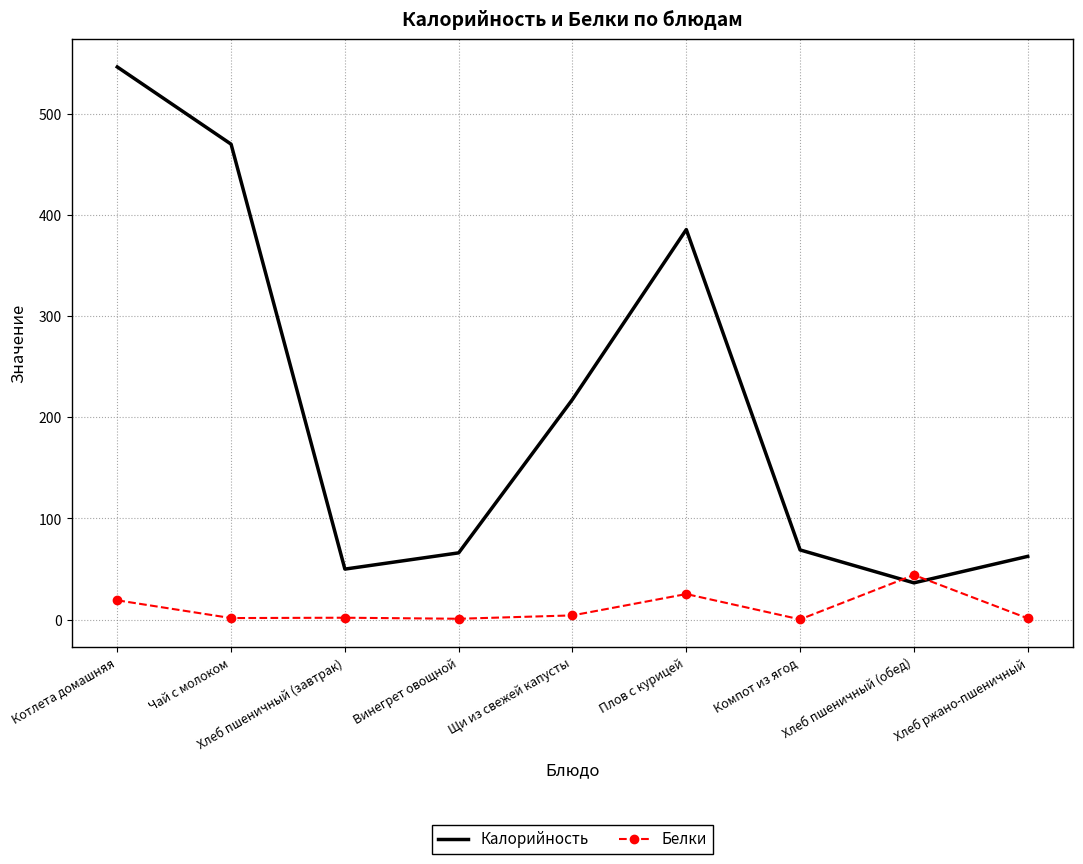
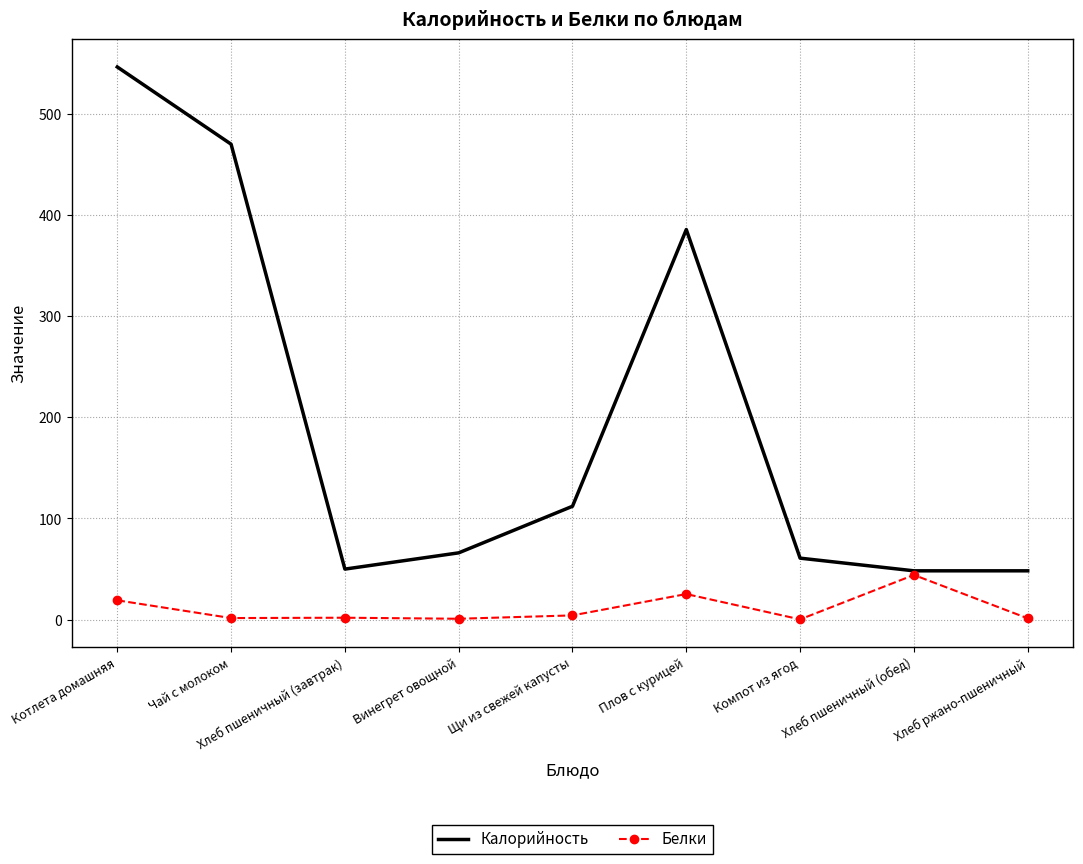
Калорийность, Щи из свежей капусты: 218 -> 112
Калорийность, Компот из ягод: 69 -> 61
Калорийность, Хлеб пшеничный (обед): 36 -> 48
Калорийность, Хлеб ржано-пшеничный: 63 -> 48
